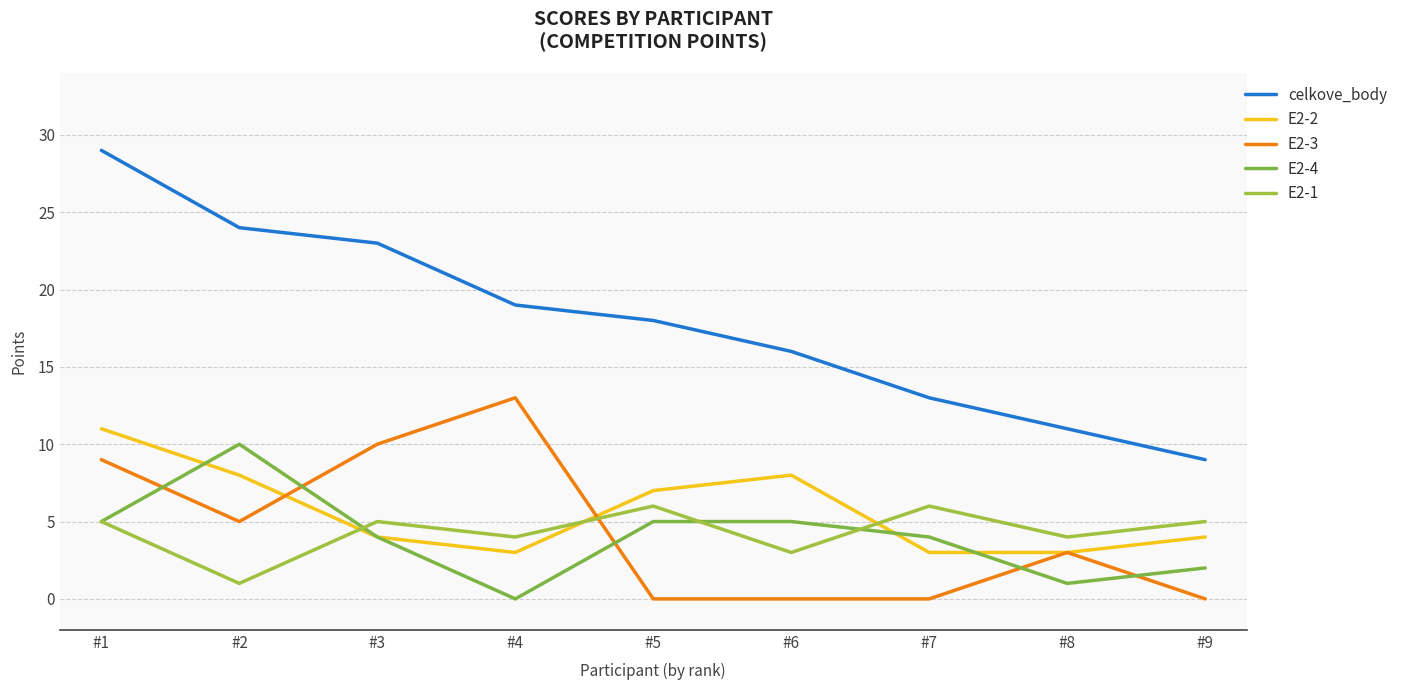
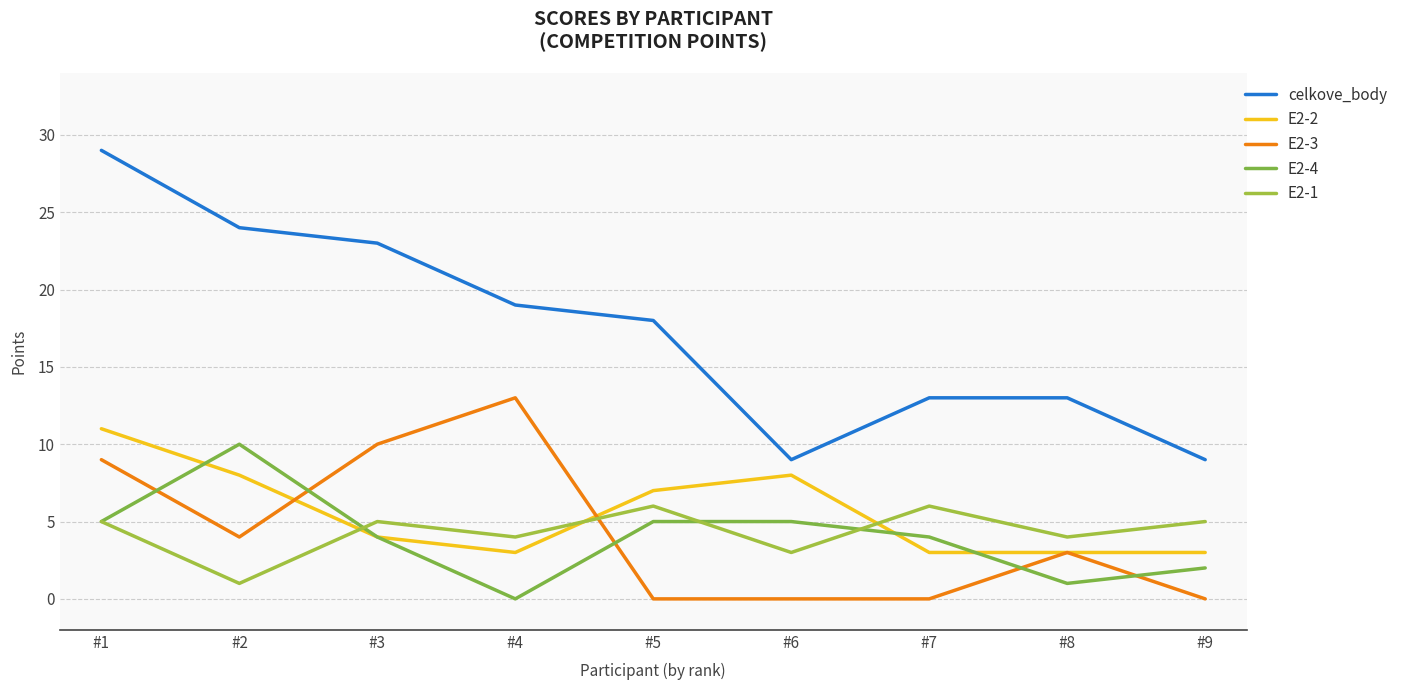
E2-3, #2: 5 -> 4
celkove_body, #6: 16 -> 9
celkove_body, #8: 11 -> 13
E2-2, #9: 4 -> 3
